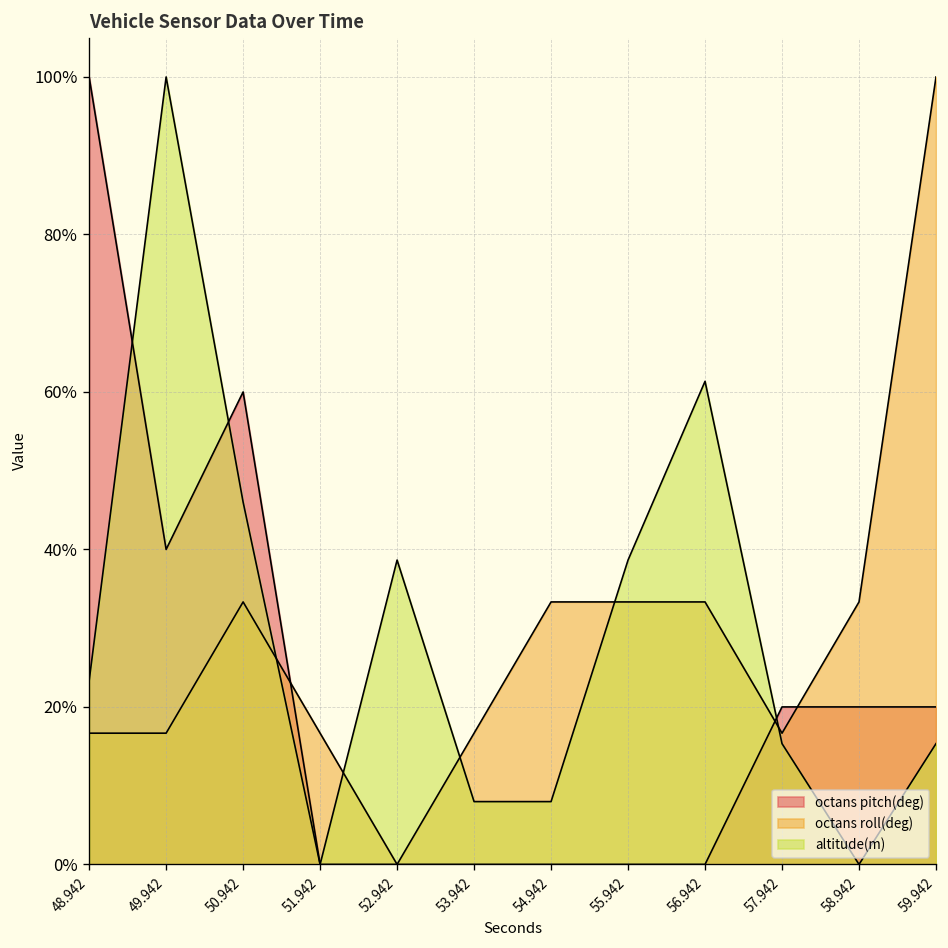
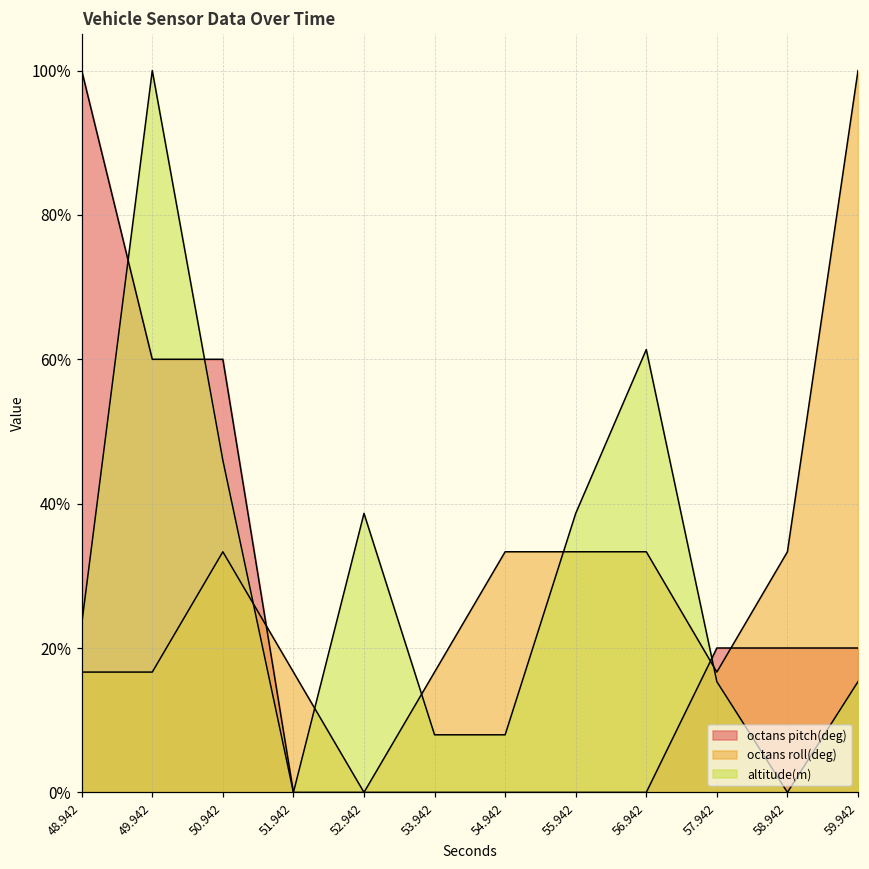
octans pitch(deg), 49.942: 40% -> 60%
